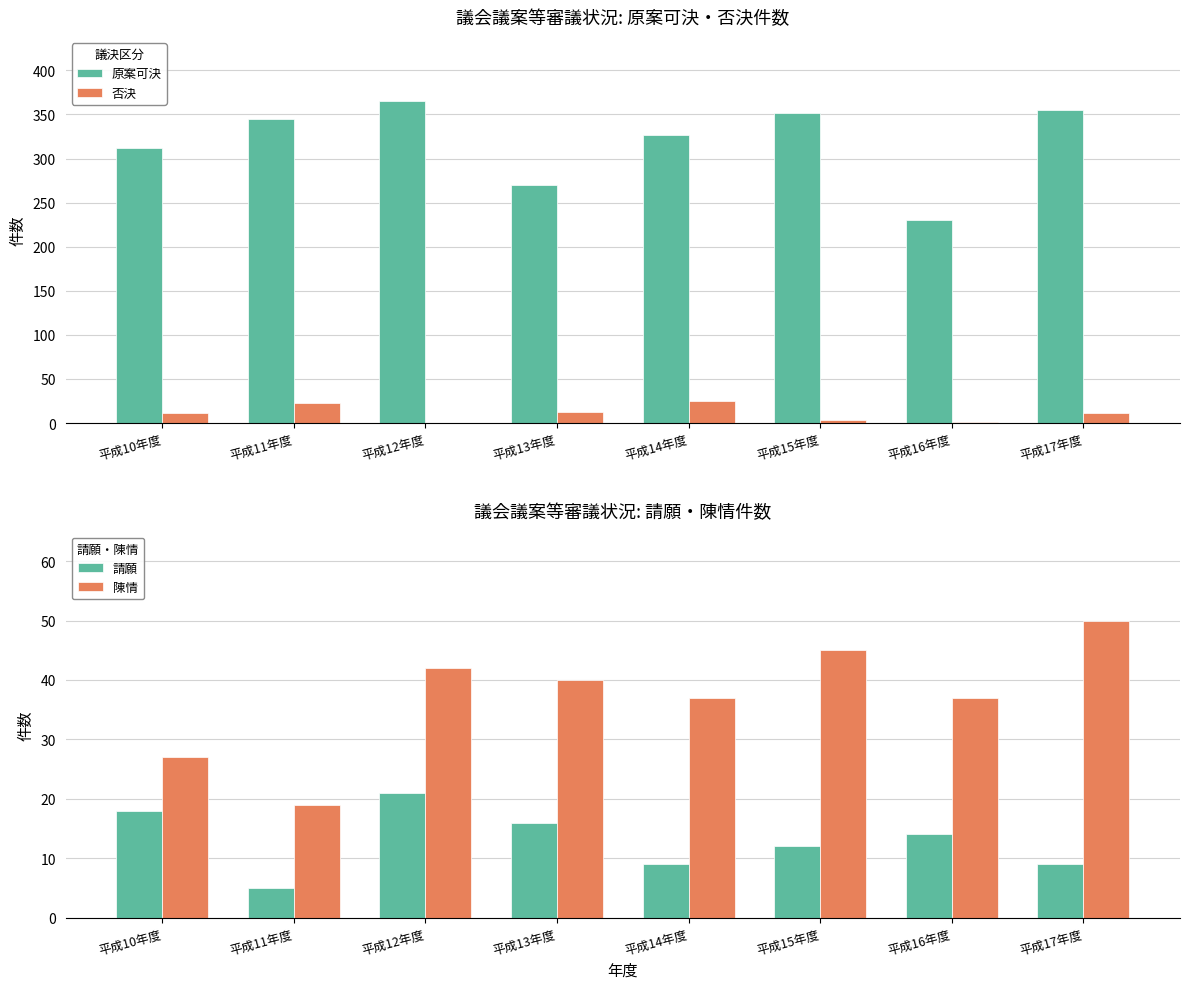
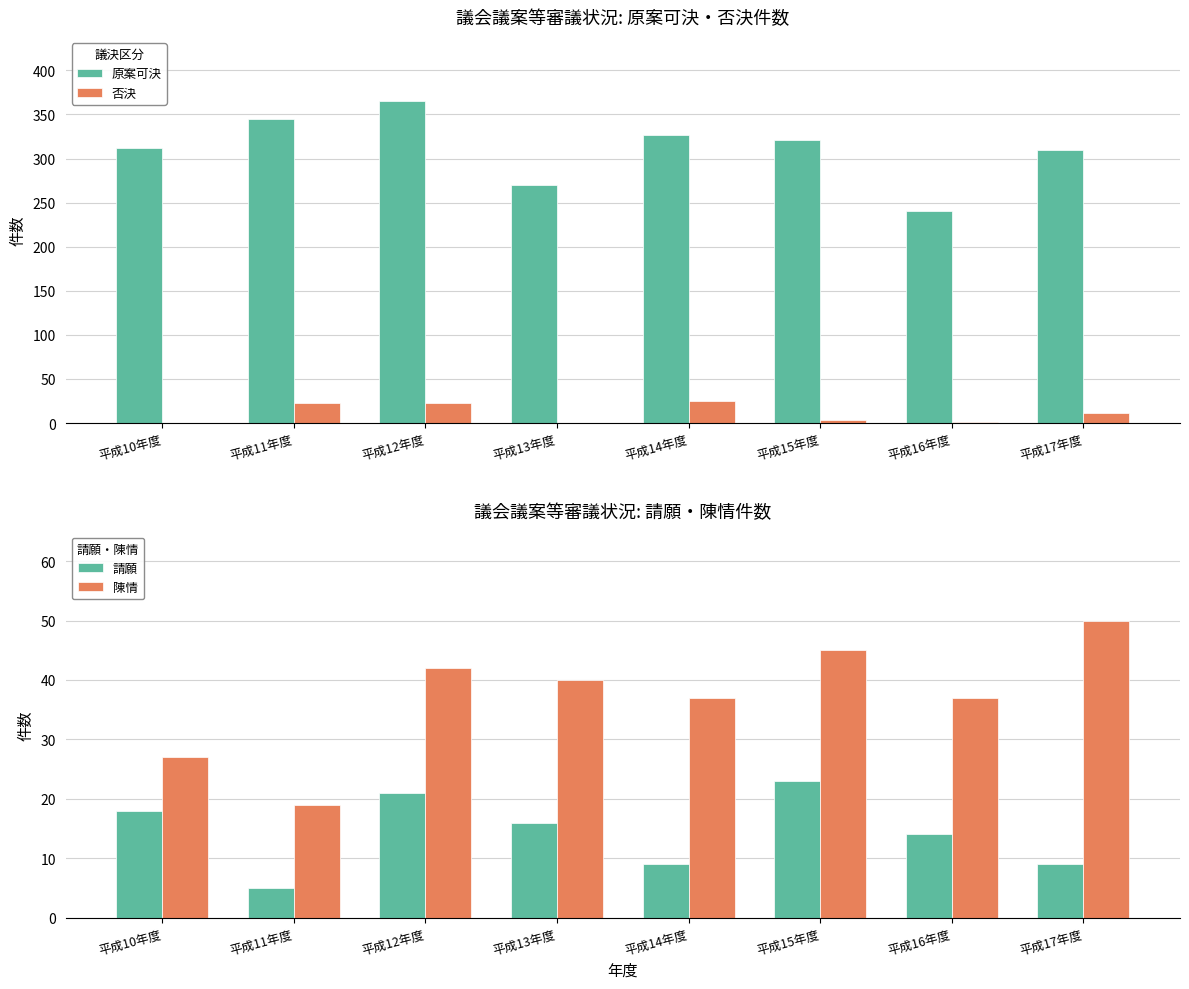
議会議案等審議状況: 原案可決・否決件数, 否決, 平成10年度: 10 -> 0
議会議案等審議状況: 原案可決・否決件数, 否決, 平成12年度: 0 -> 20
議会議案等審議状況: 原案可決・否決件数, 否決, 平成13年度: 10 -> 0
議会議案等審議状況: 原案可決・否決件数, 原案可決, 平成15年度: 350 -> 320
議会議案等審議状況: 原案可決・否決件数, 原案可決, 平成16年度: 230 -> 240
議会議案等審議状況: 原案可決・否決件数, 原案可決, 平成17年度: 360 -> 310
議会議案等審議状況: 請願・陳情件数, 請願, 平成15年度: 12 -> 23
